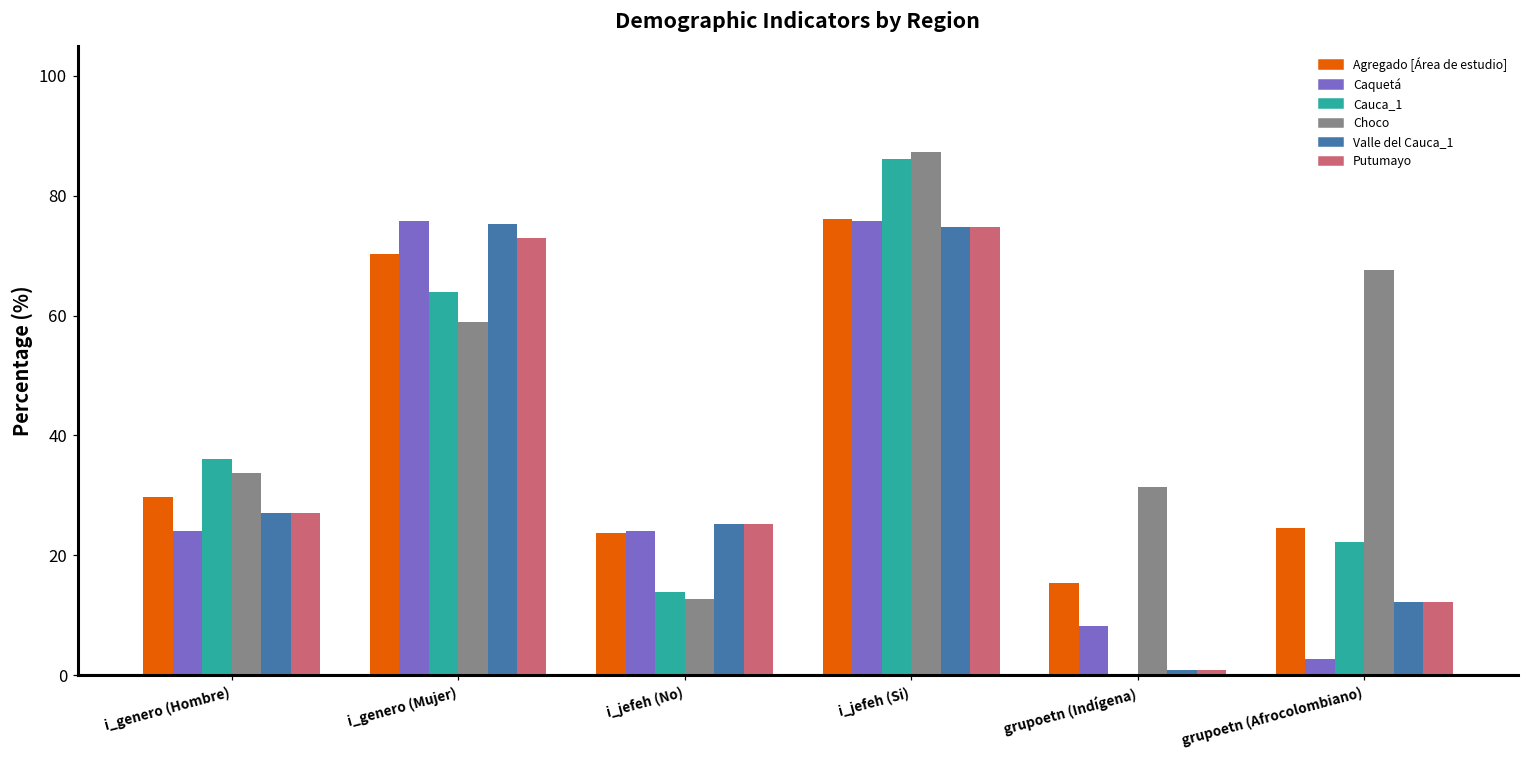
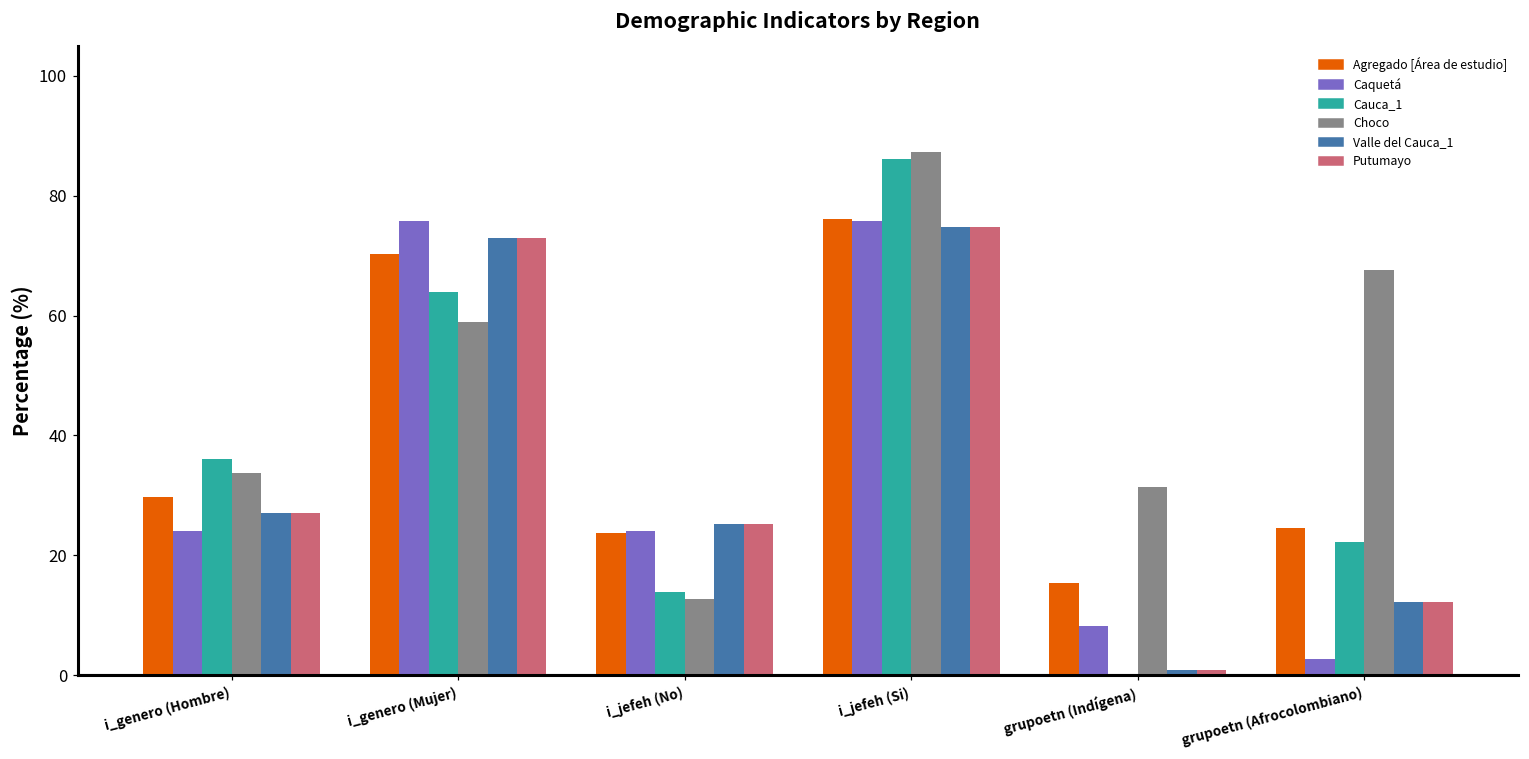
Valle del Cauca_1, i_genero (Mujer): 75 -> 73
